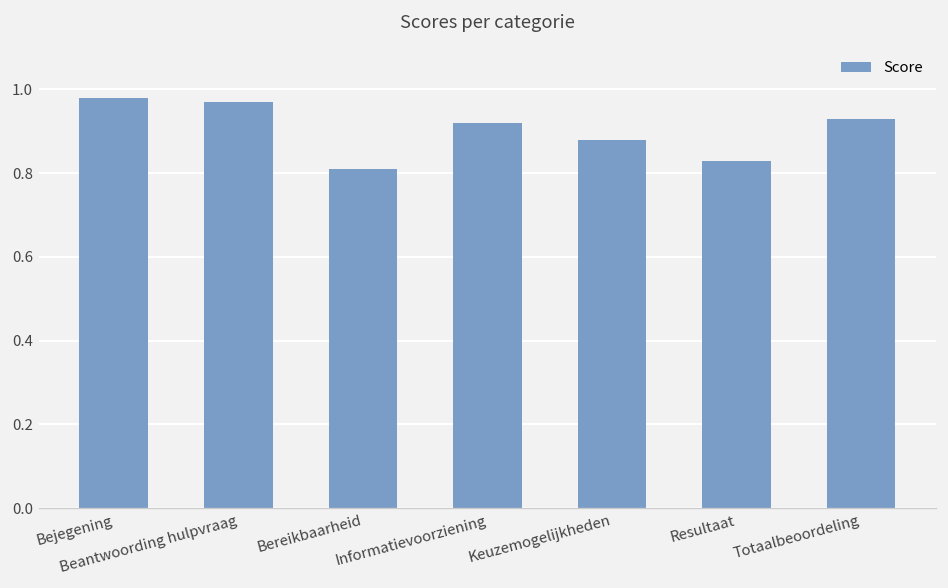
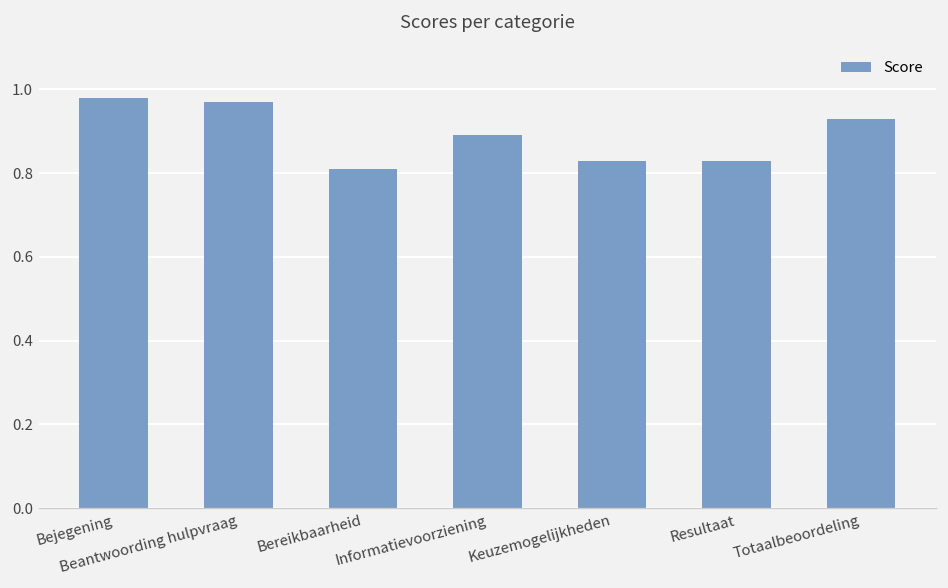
Informatievoorziening: 0.92 -> 0.89
Keuzemogelijkheden: 0.88 -> 0.83
